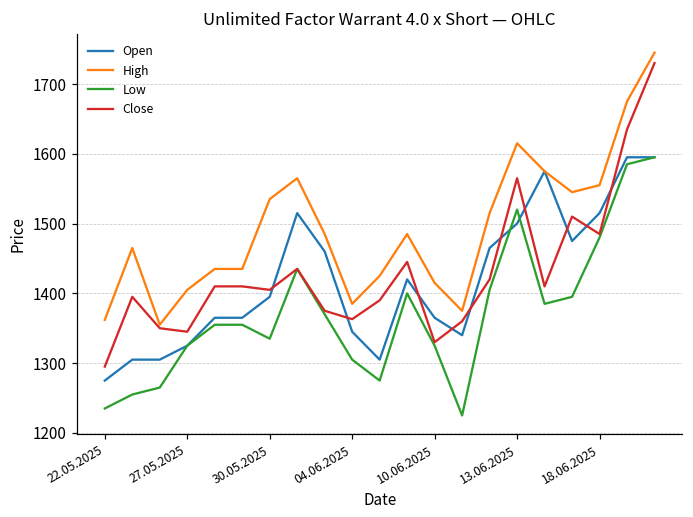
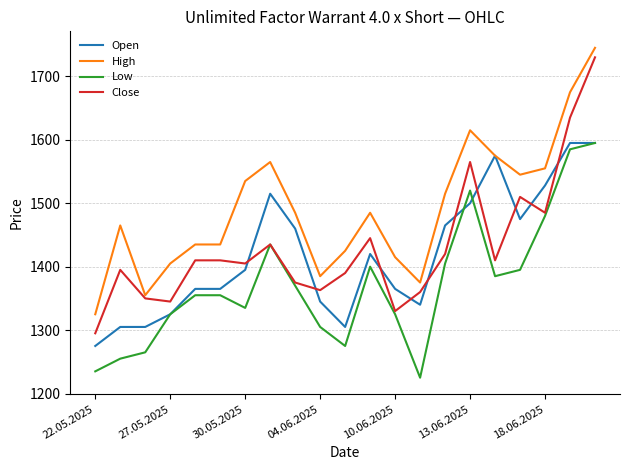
High, 22.05.2025: 1360 -> 1330
Open, 18.06.2025: 1520 -> 1530
